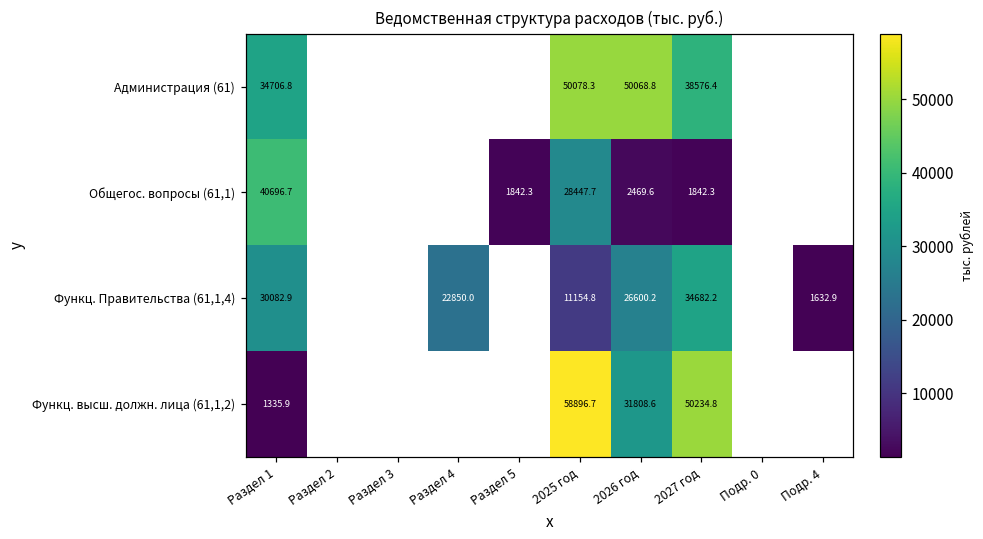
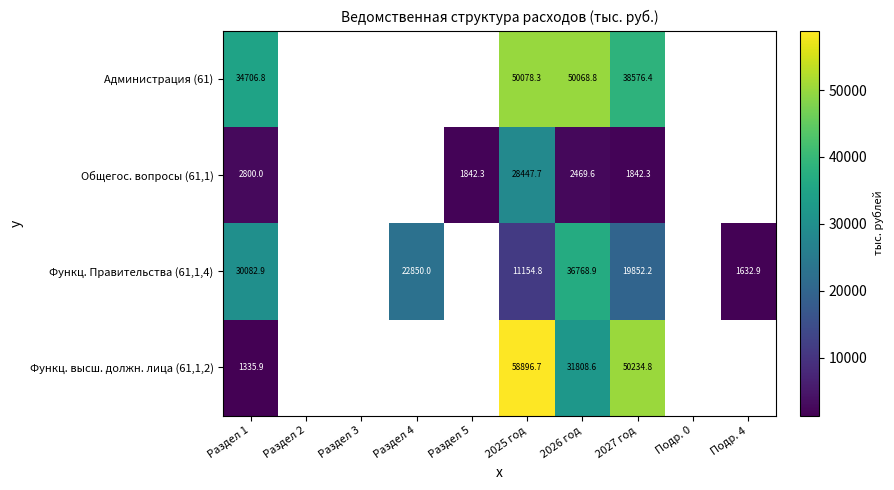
Общегос. вопросы (61,1), Раздел 1: 40696.7 -> 2800.0
Функц. Правительства (61,1,4), 2026 год: 26600.2 -> 36768.9
Функц. Правительства (61,1,4), 2027 год: 34682.2 -> 19852.2
